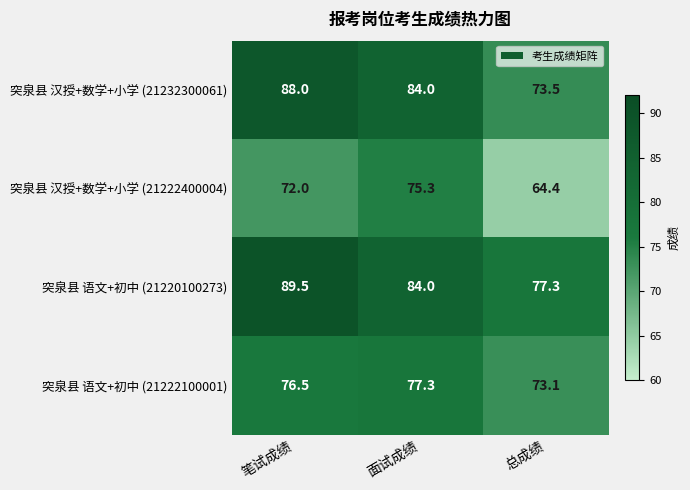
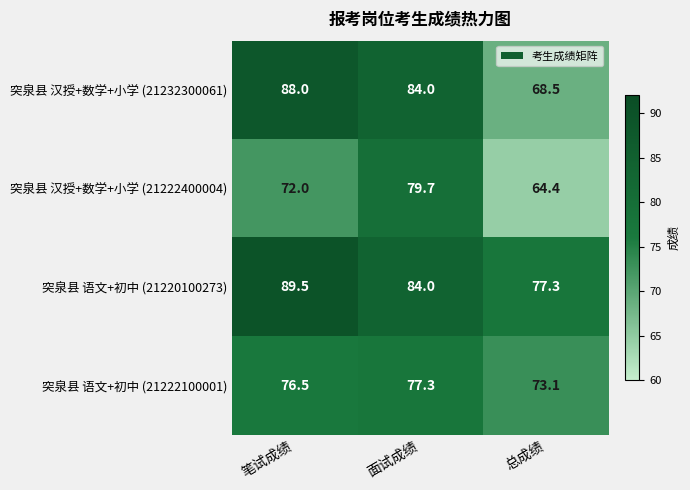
突泉县 汉授+数学+小学 (21232300061), 总成绩: 73.5 -> 68.5
突泉县 汉授+数学+小学 (21222400004), 面试成绩: 75.3 -> 79.7
